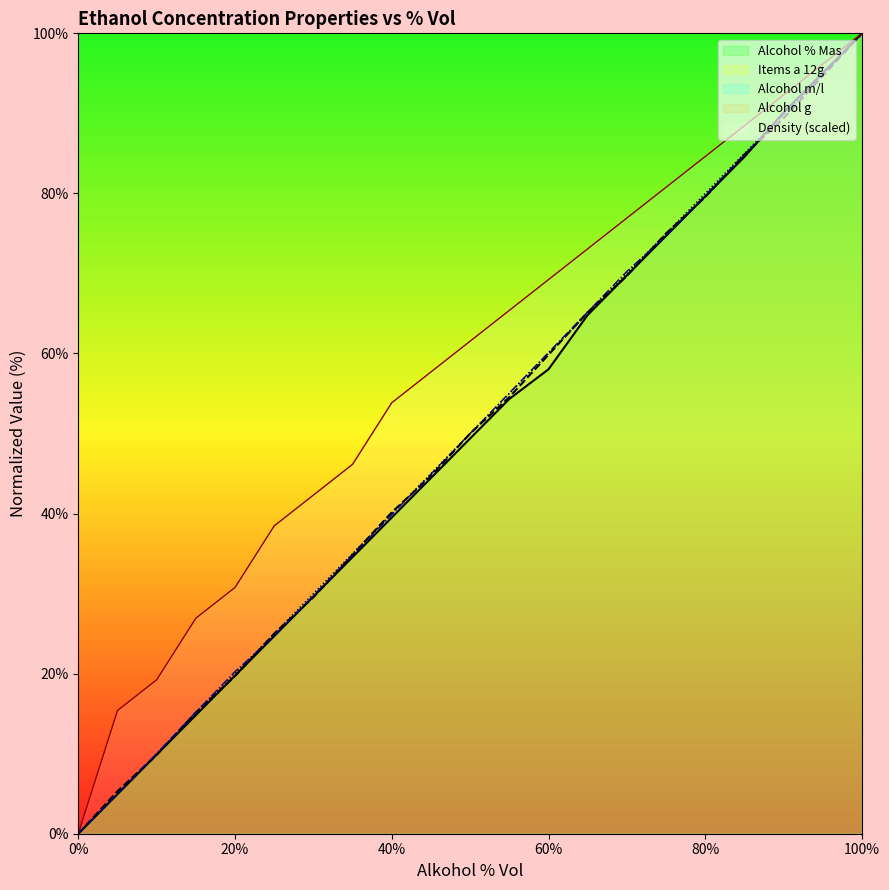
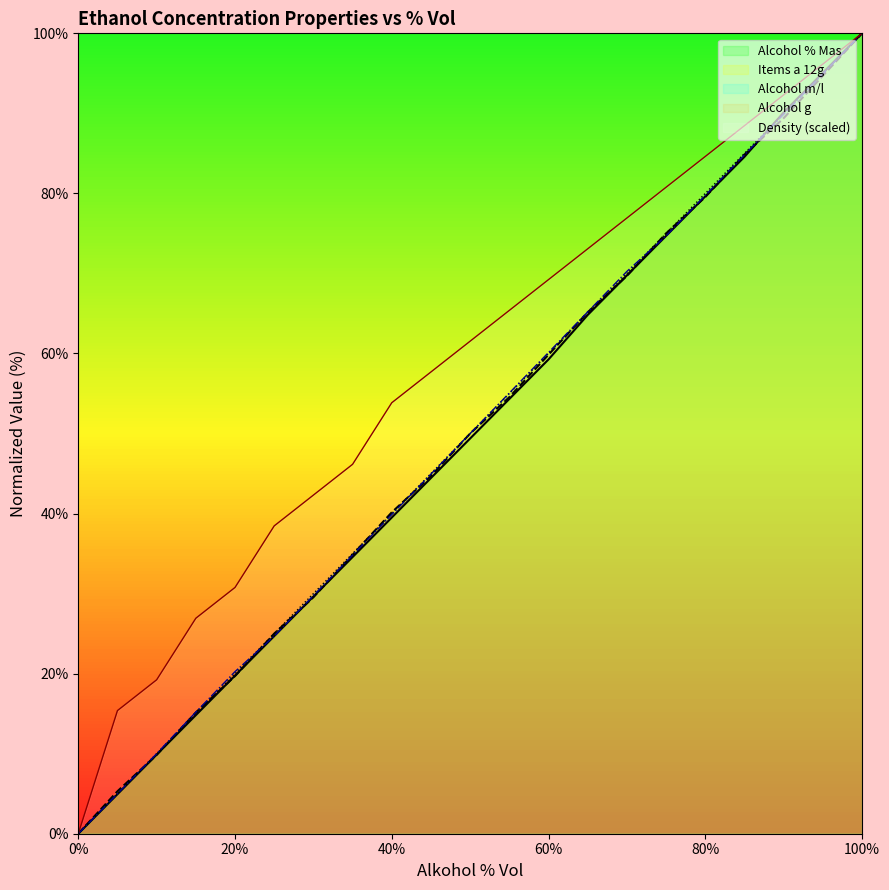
Alcohol % Mas, 60%: 58% -> 59%
